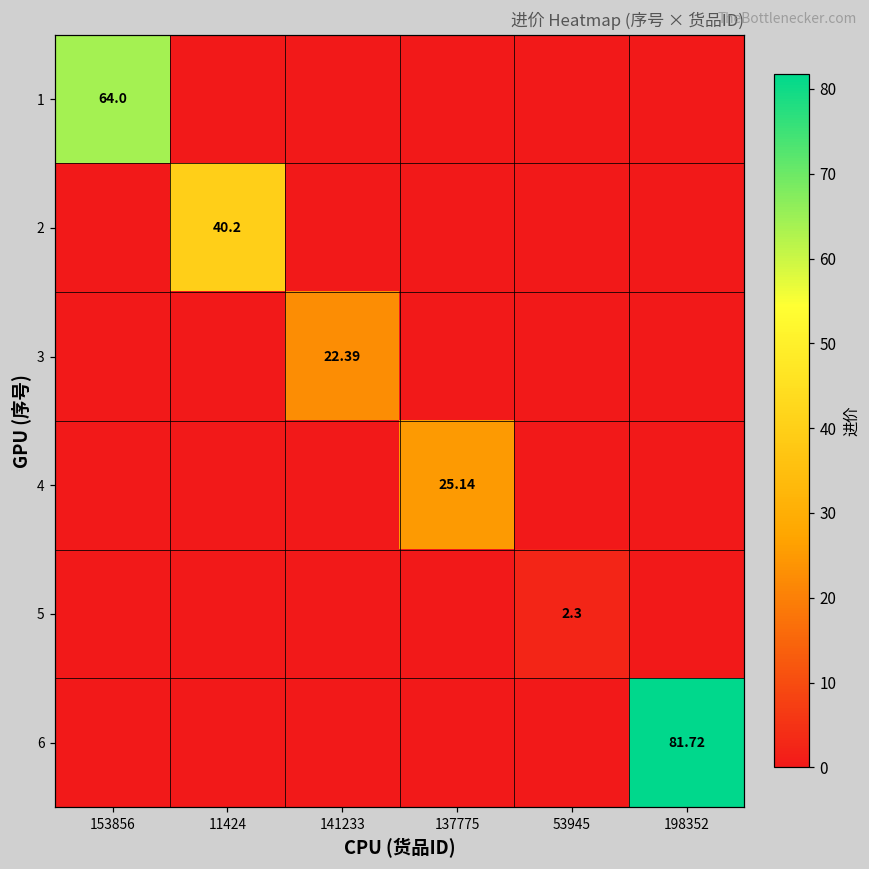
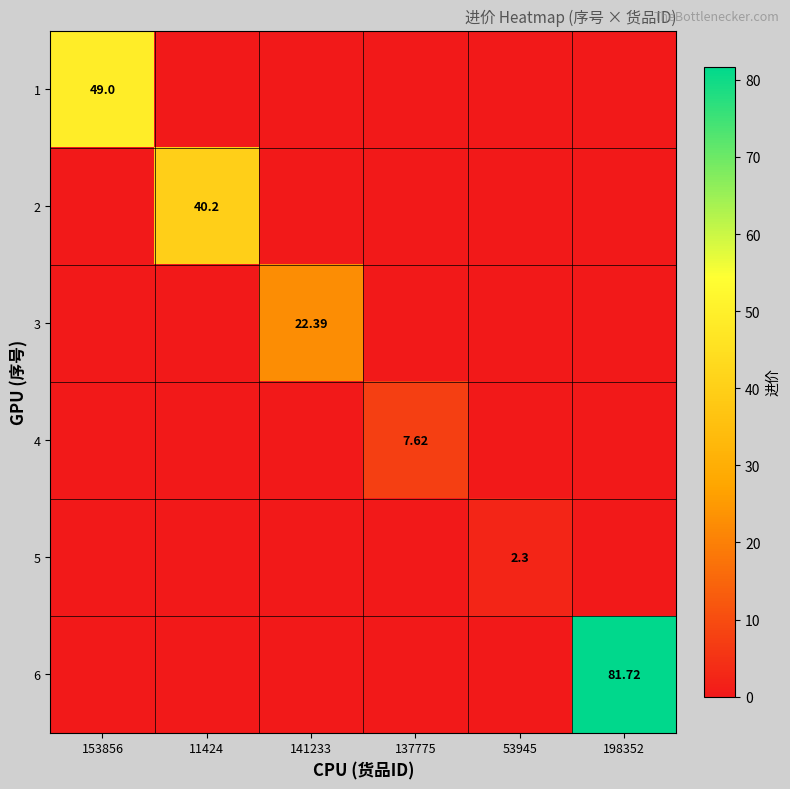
1, 153856: 64.0 -> 49.0
4, 137775: 25.14 -> 7.62
